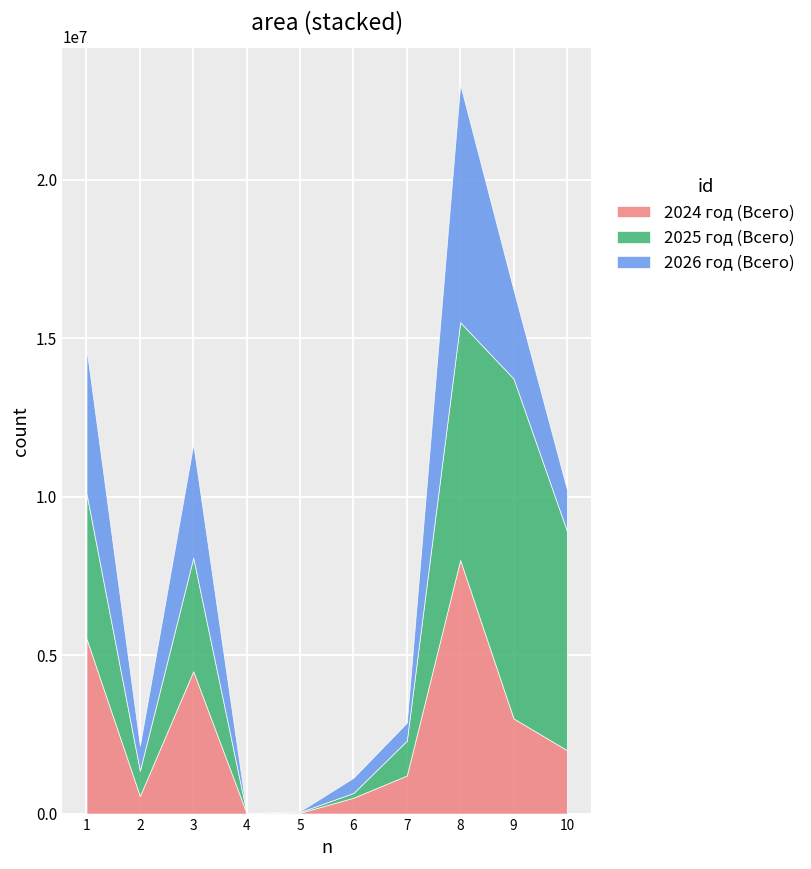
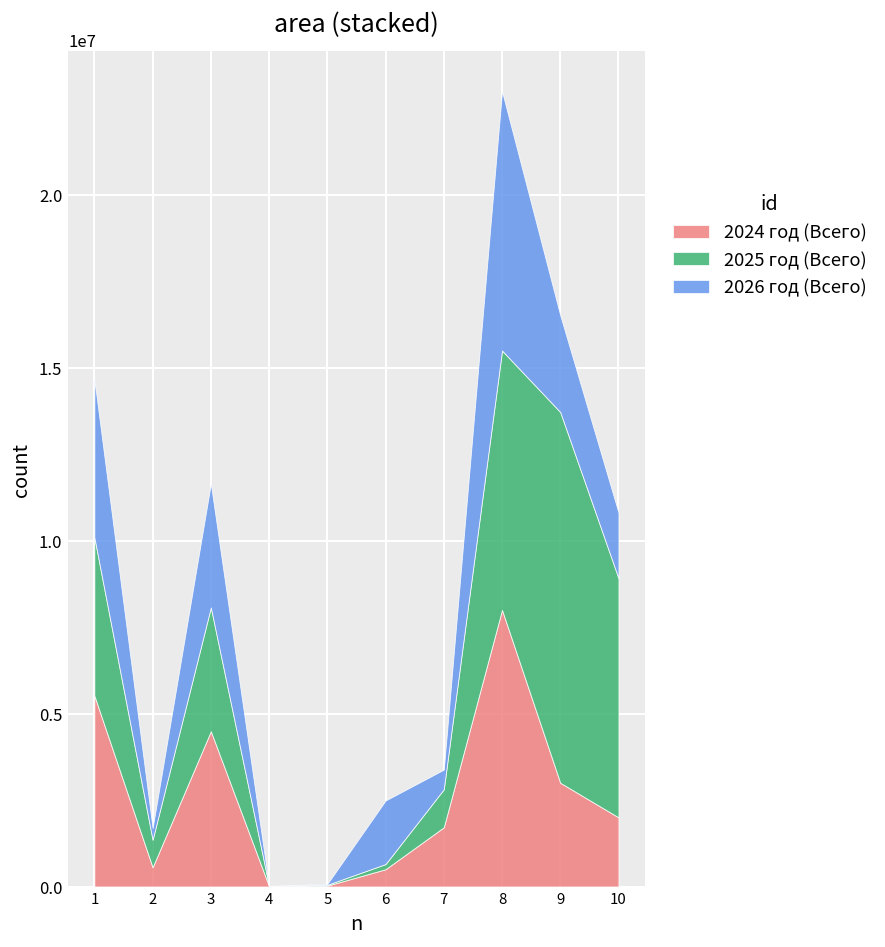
2026 год (Всего), 2: 800000 -> 300000
2026 год (Всего), 6: 500000 -> 1800000
2024 год (Всего), 7: 1200000 -> 1700000
2026 год (Всего), 10: 1300000 -> 1900000
